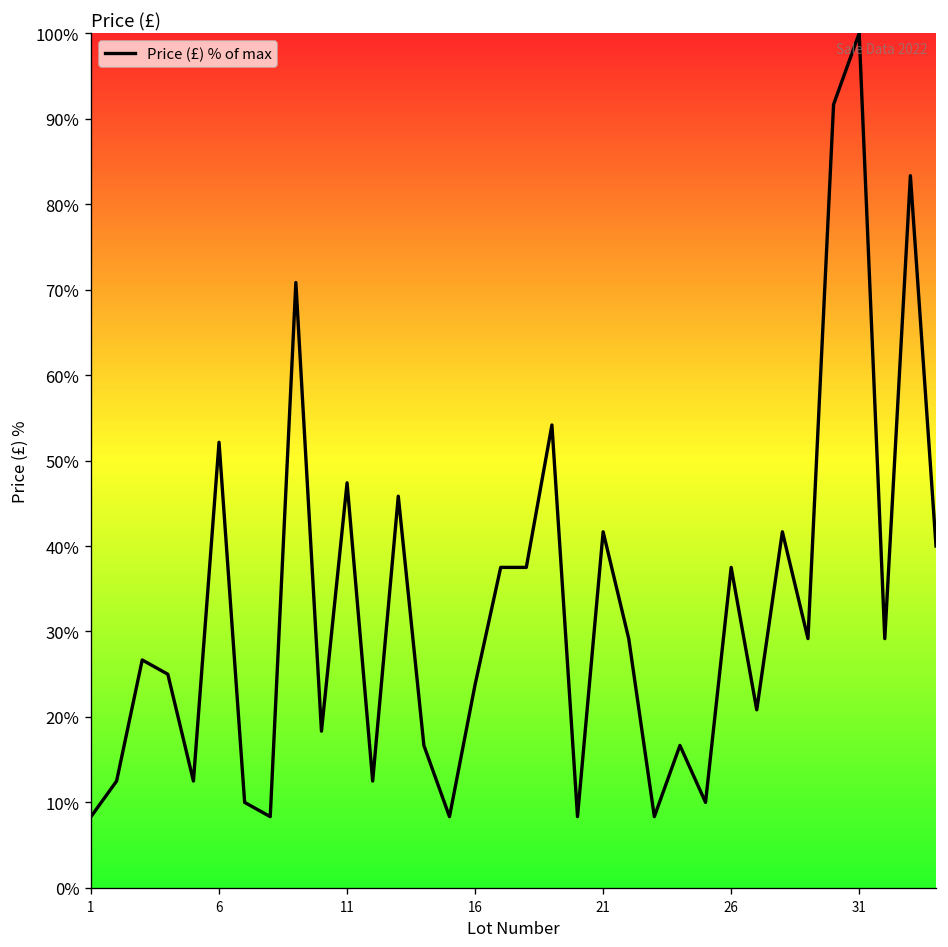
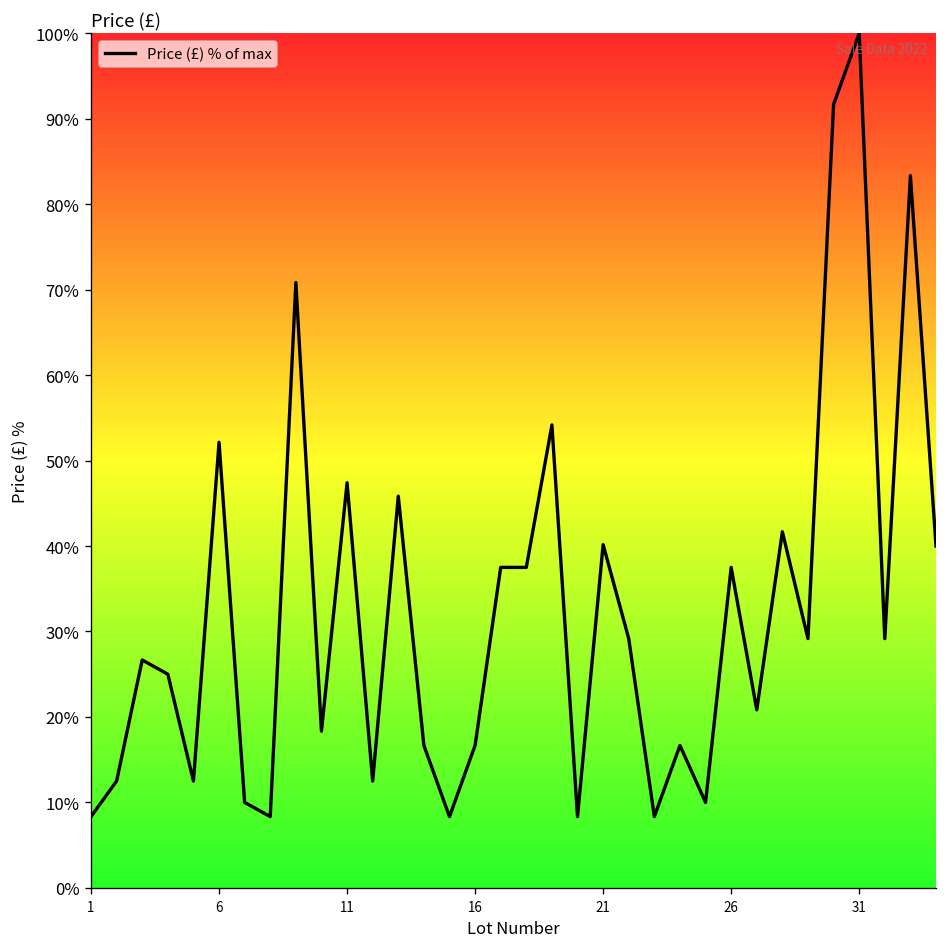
16: 24% -> 17%
21: 42% -> 40%
